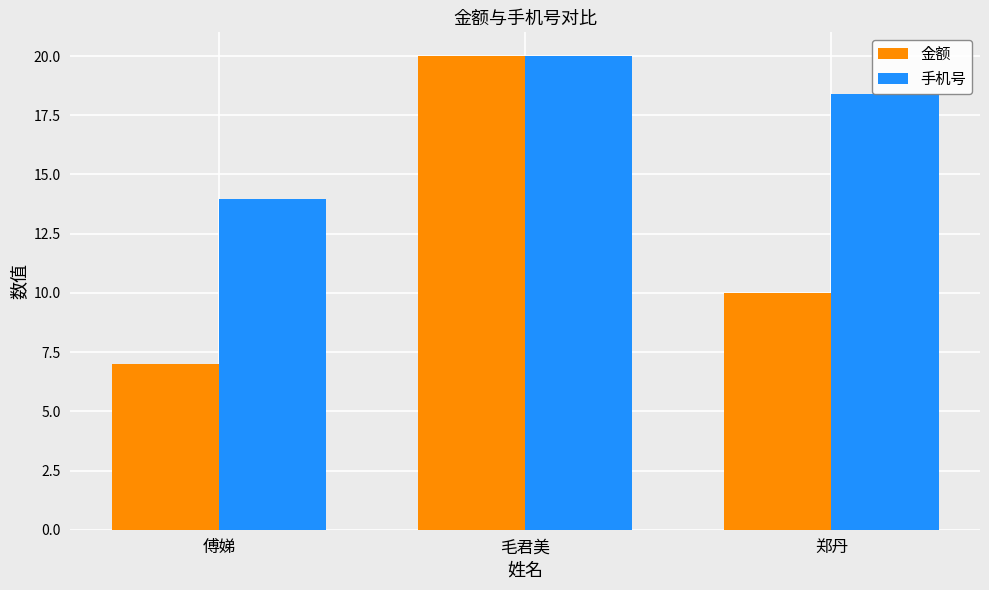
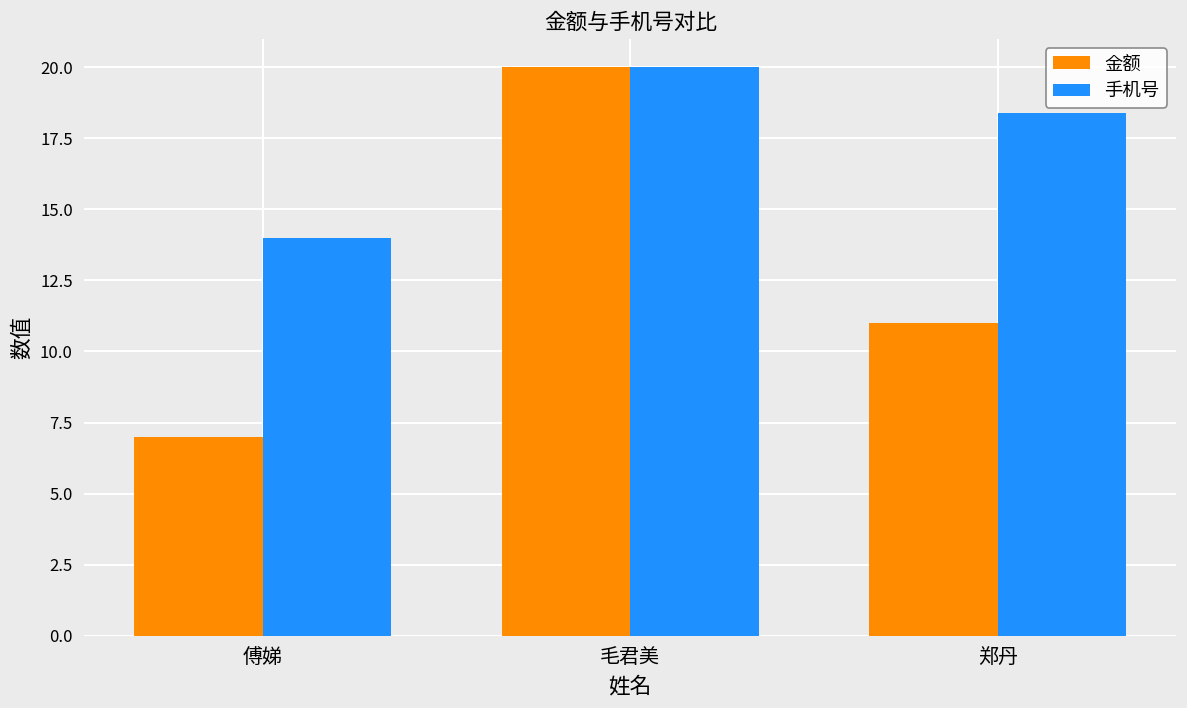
金额, 郑丹: 10 -> 11
